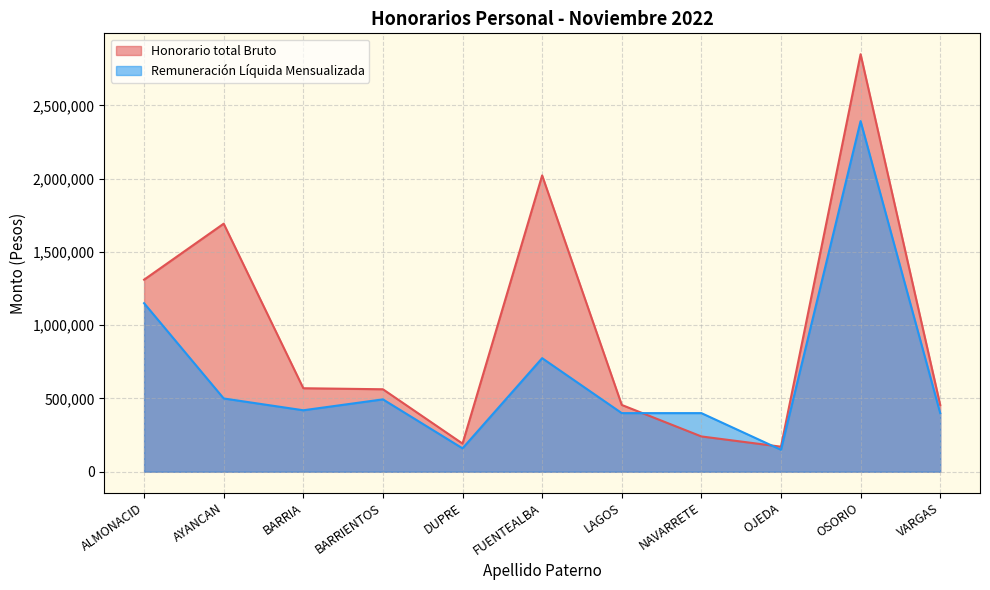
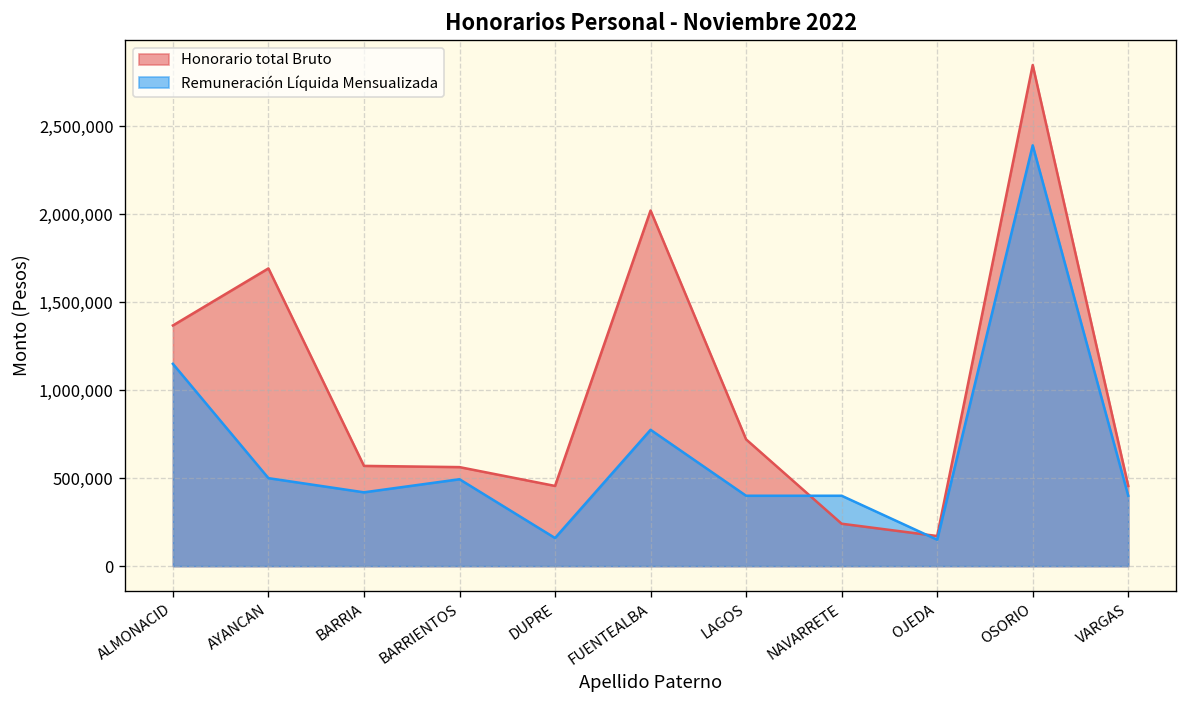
Honorario total Bruto, ALMONACID: 1,310,000 -> 1,370,000
Honorario total Bruto, DUPRE: 190,000 -> 460,000
Honorario total Bruto, LAGOS: 460,000 -> 720,000
